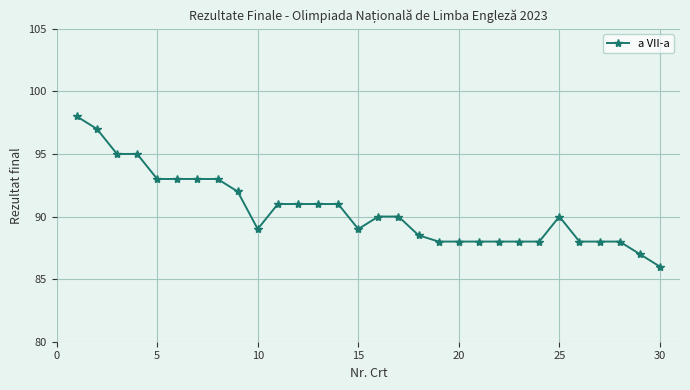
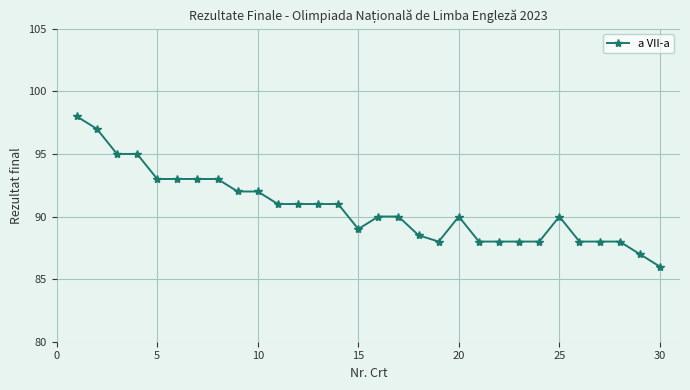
10: 89 -> 92
20: 88 -> 90
